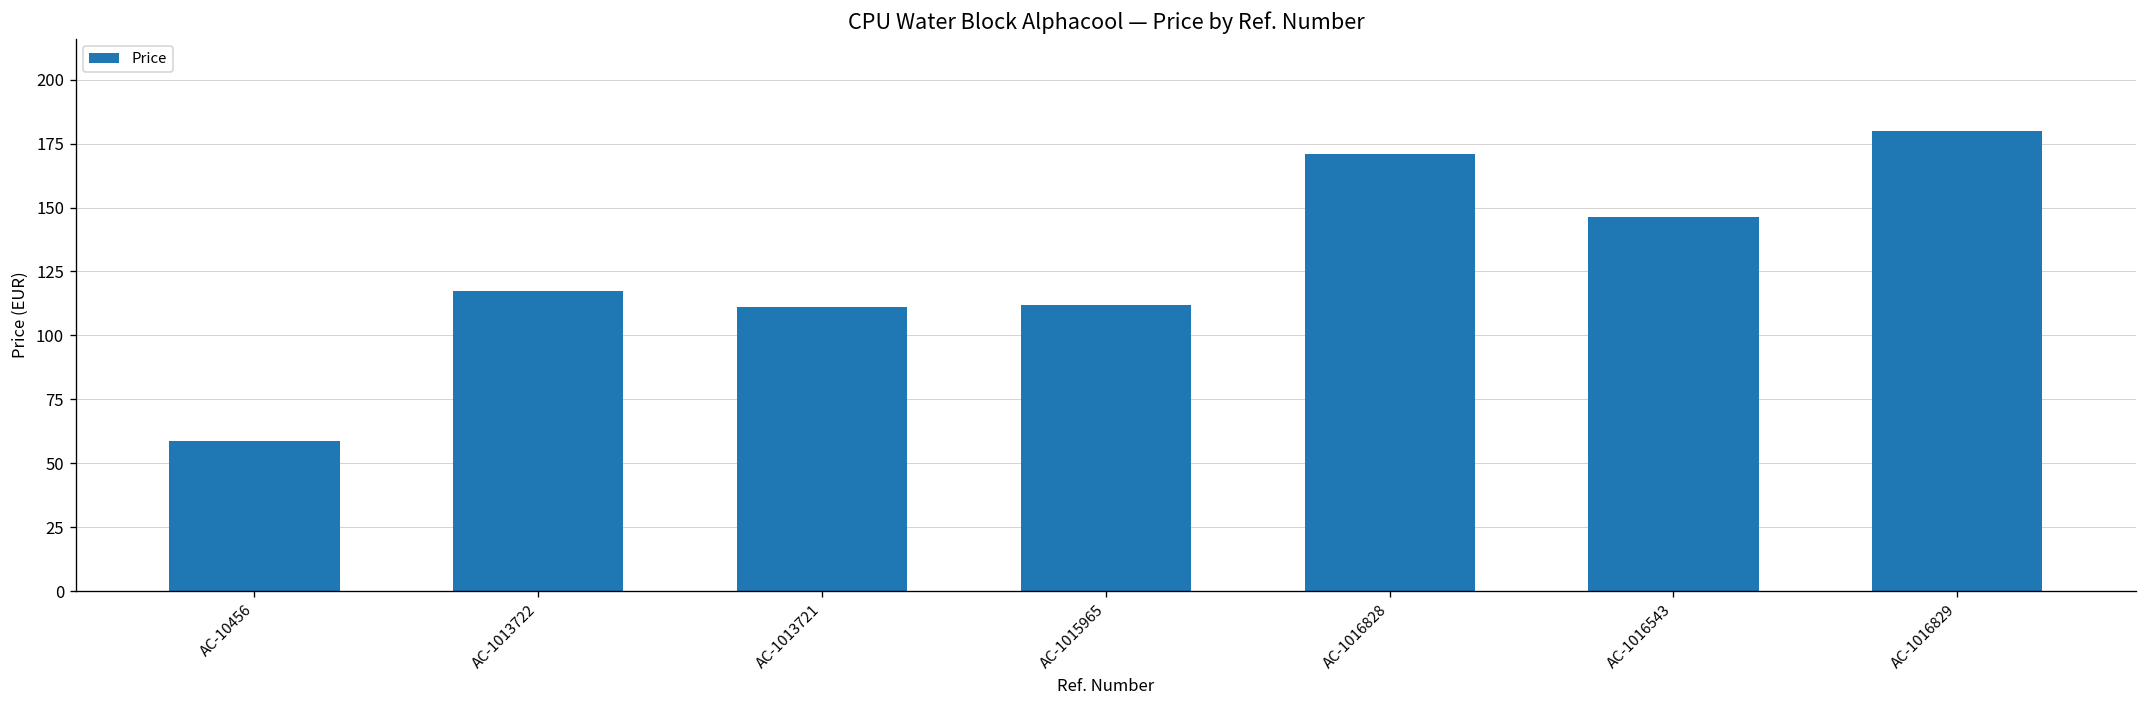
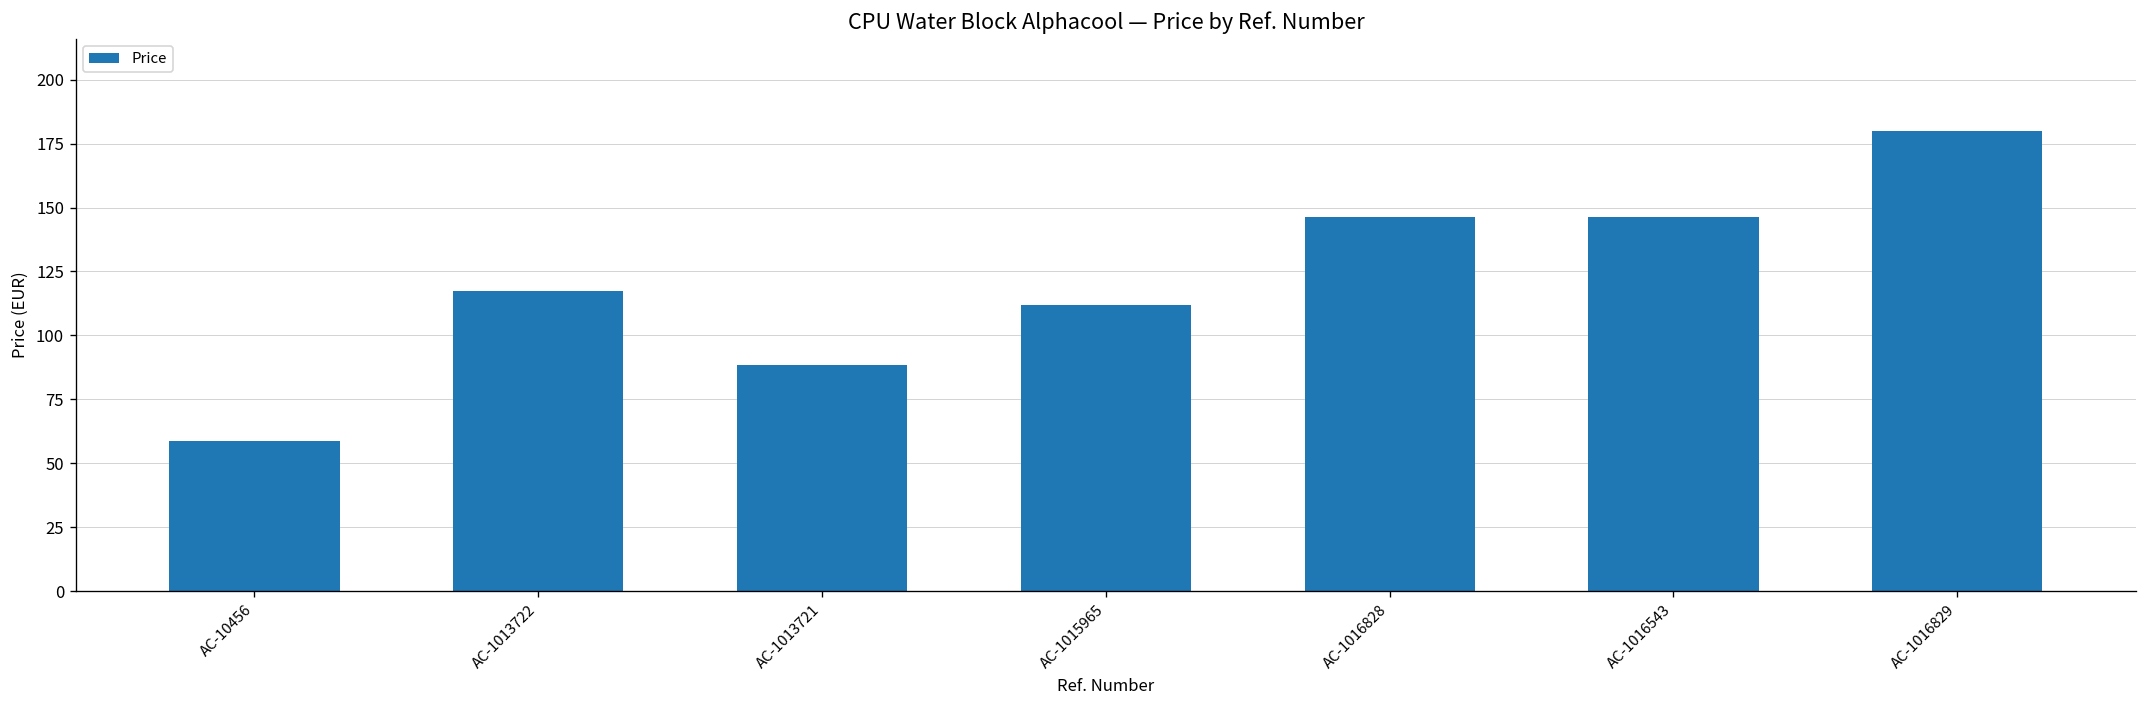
AC-1013721: 111 -> 88
AC-1016828: 171 -> 146
